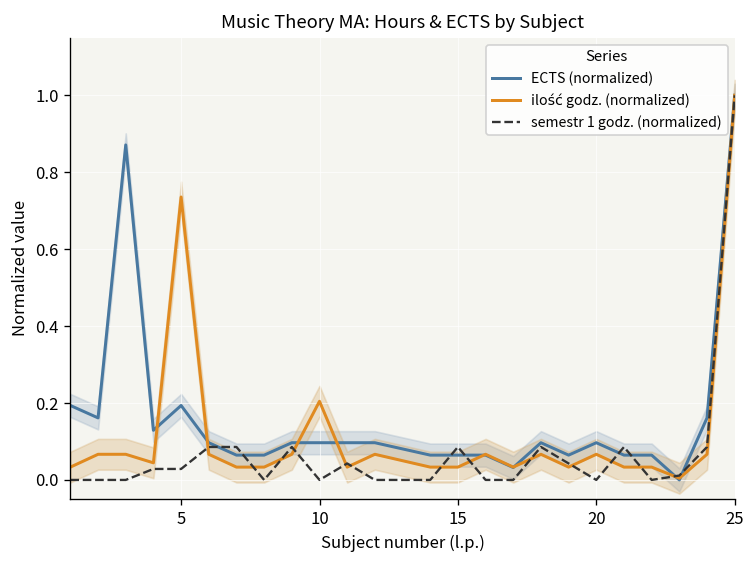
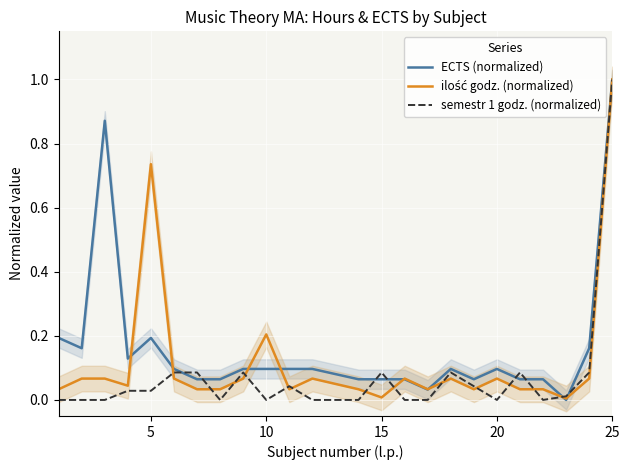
ilość godz. (normalized), 15: 0.03 -> 0.01
